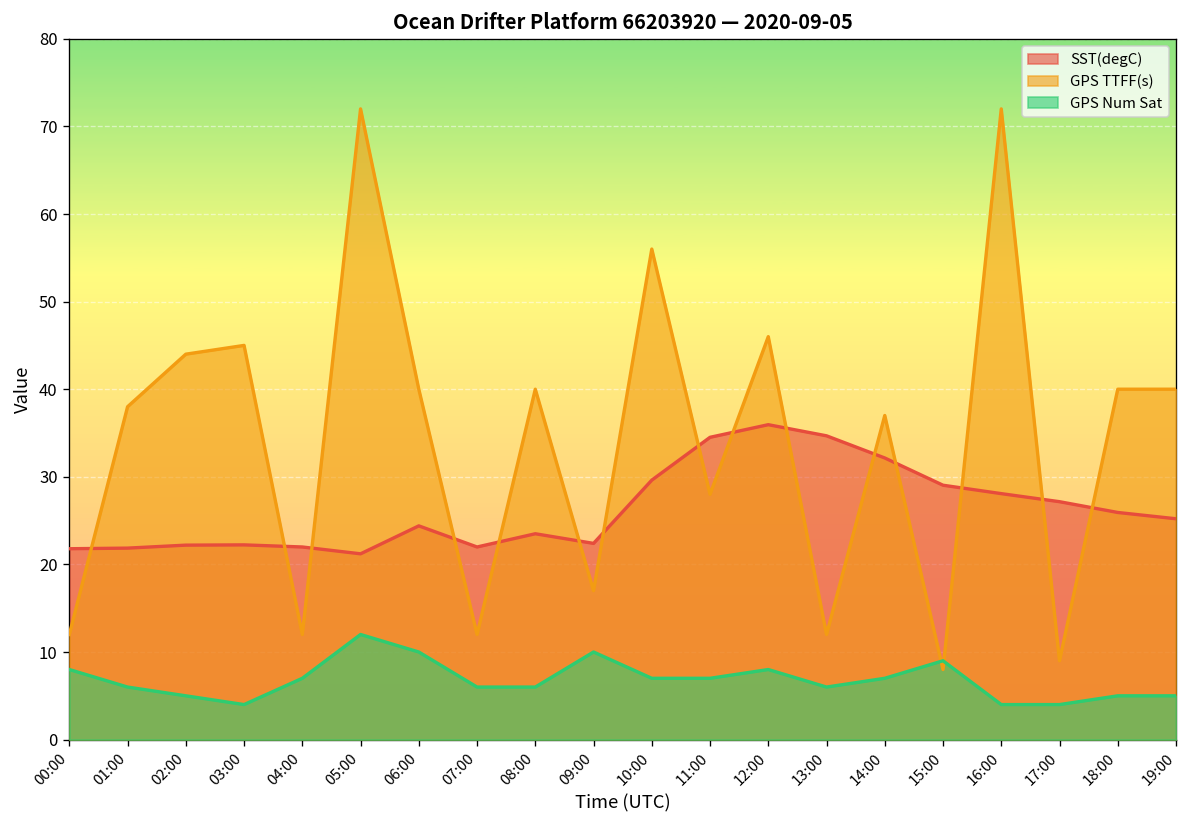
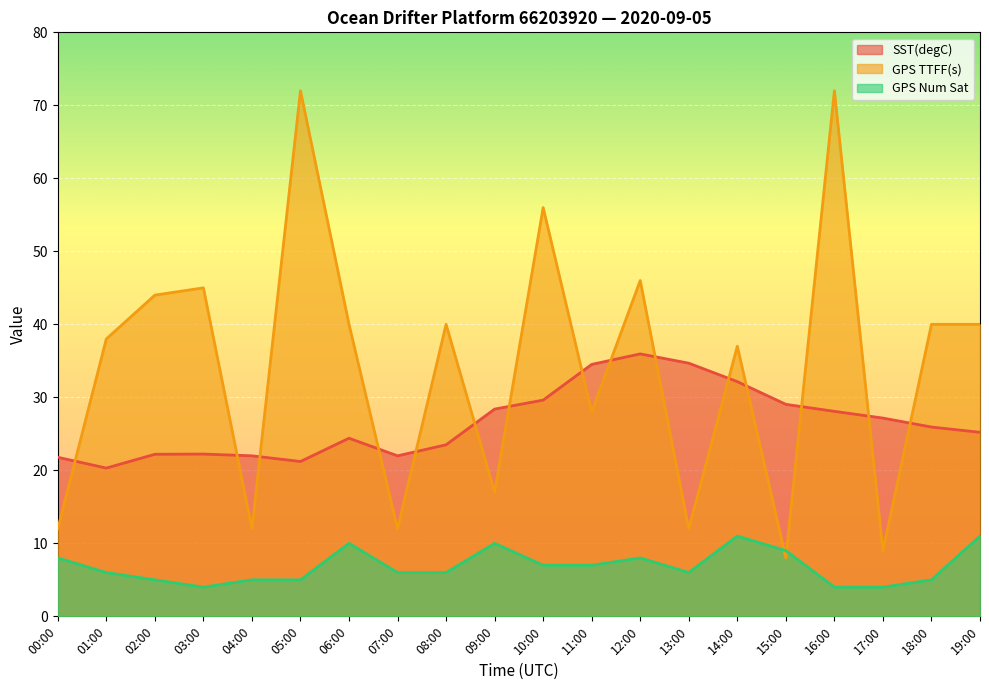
SST(degC), 01:00: 22 -> 20
GPS Num Sat, 04:00: 7 -> 5
GPS Num Sat, 05:00: 12 -> 5
SST(degC), 09:00: 22 -> 28
GPS Num Sat, 14:00: 7 -> 11
GPS Num Sat, 19:00: 5 -> 11
